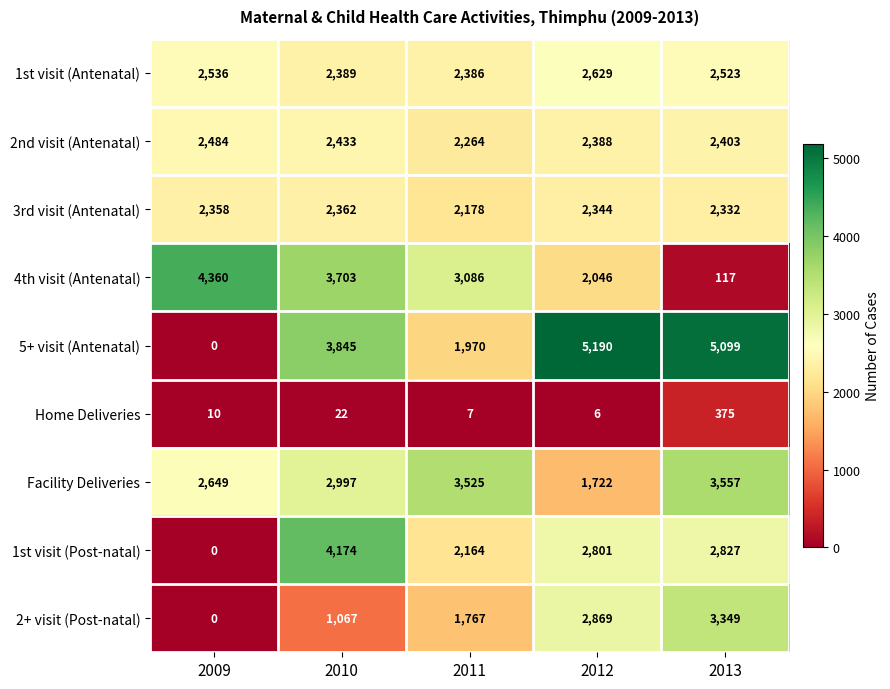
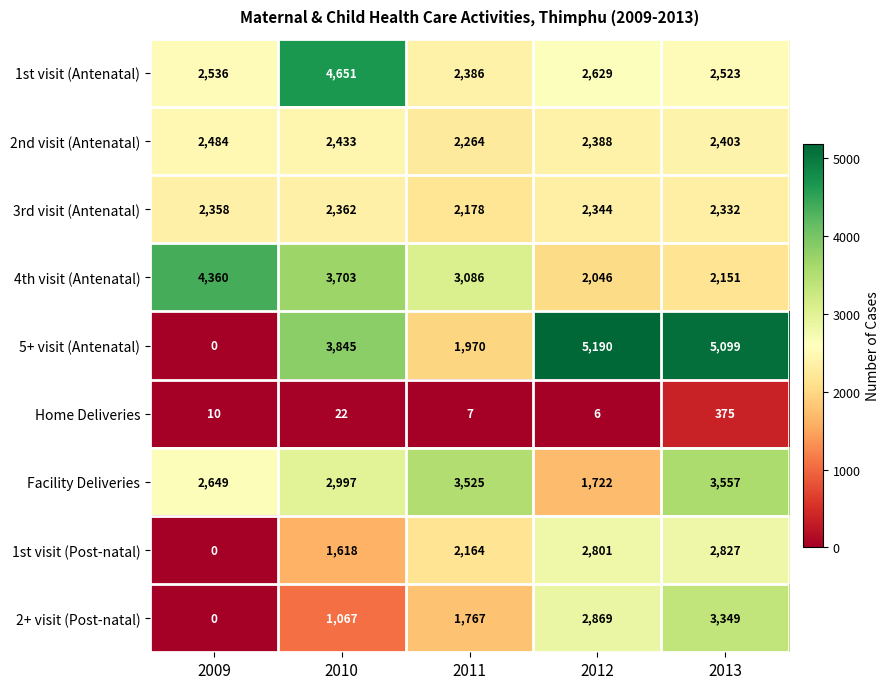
1st visit (Antenatal), 2010: 2,389 -> 4,651
4th visit (Antenatal), 2013: 117 -> 2,151
1st visit (Post-natal), 2010: 4,174 -> 1,618
